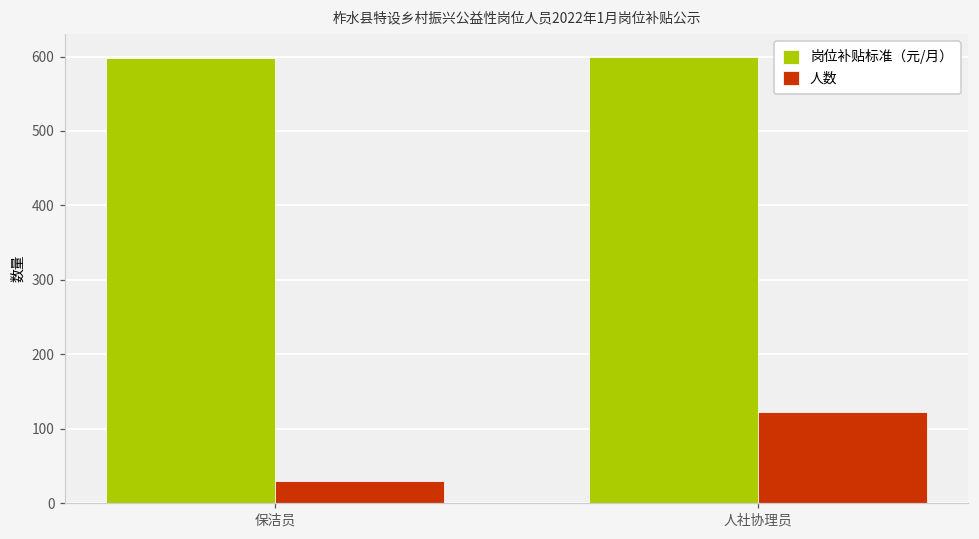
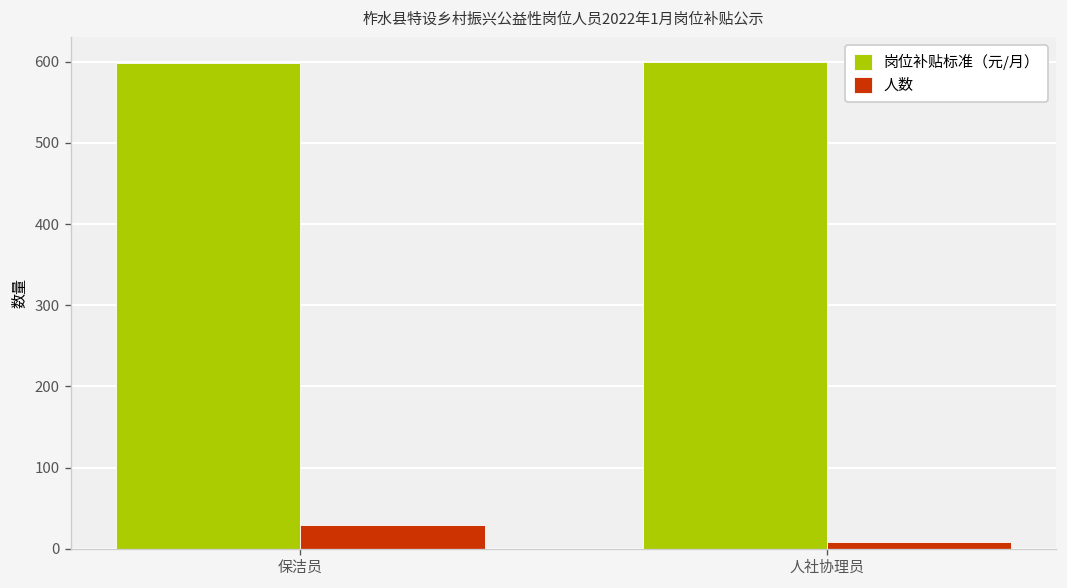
人数, 人社协理员: 120 -> 10
